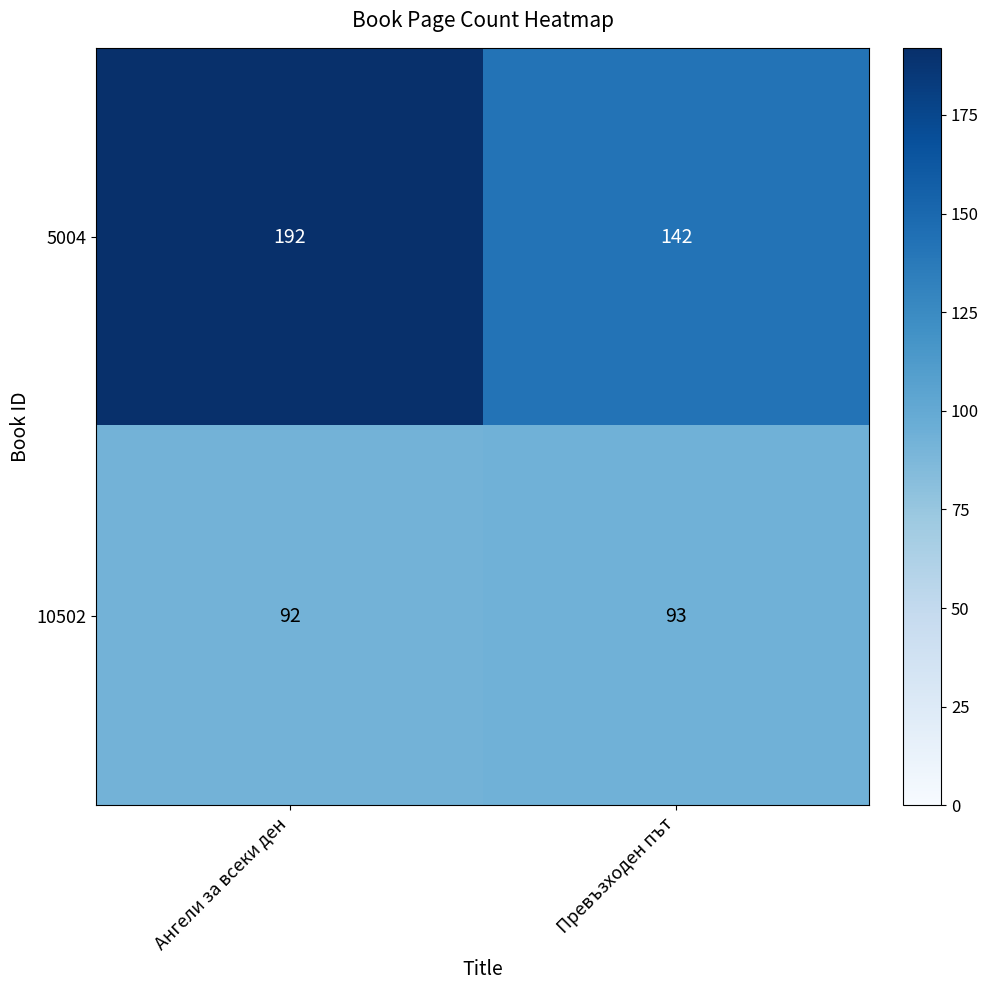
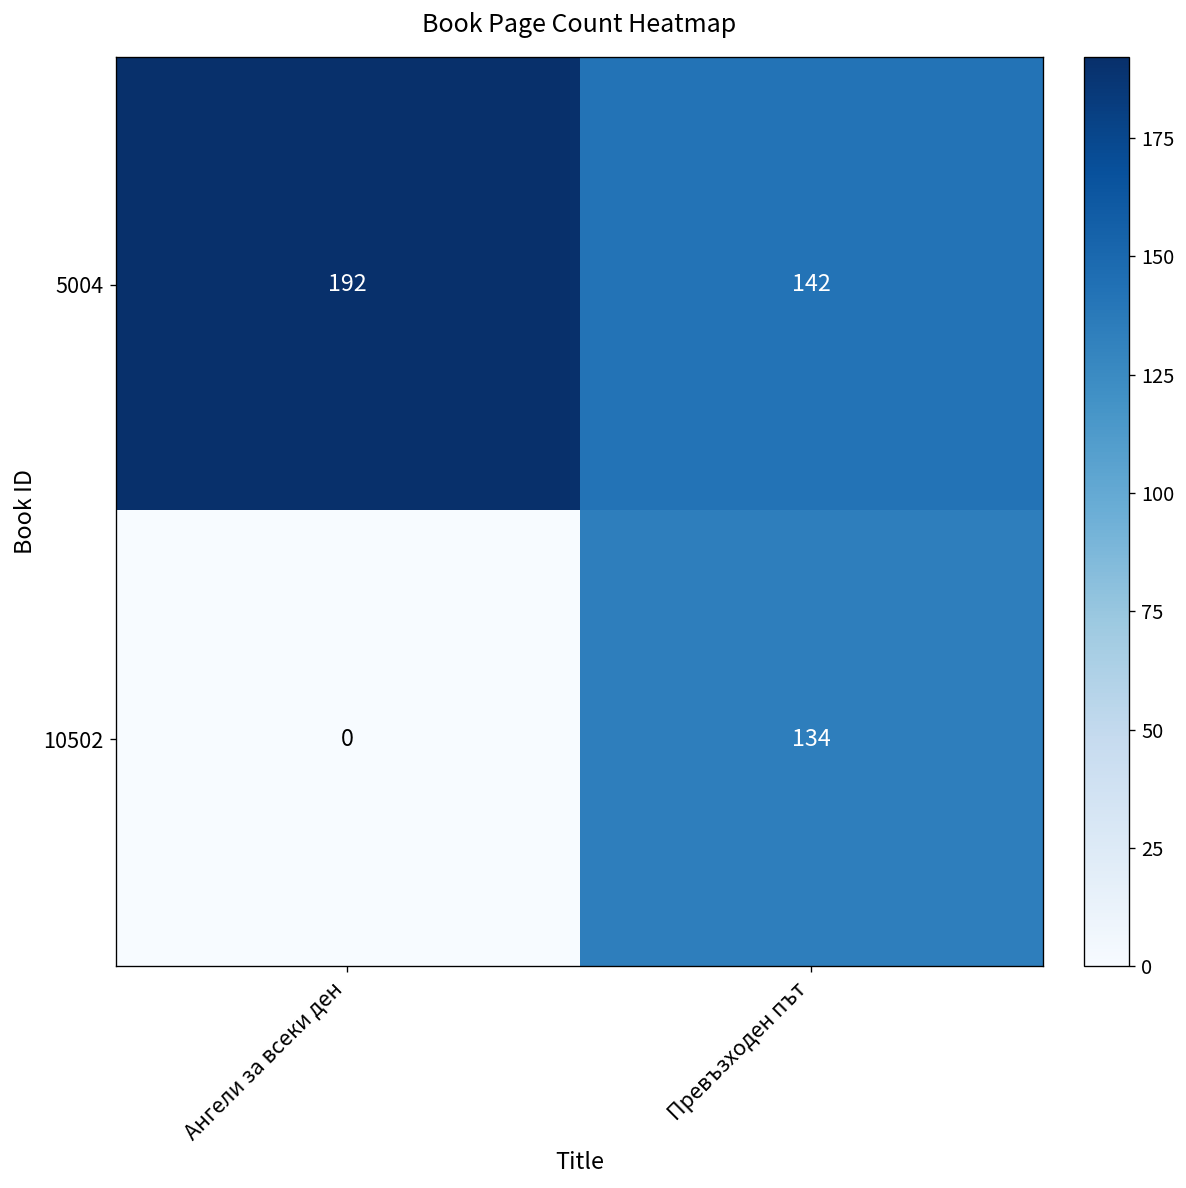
10502, Ангели за всеки ден: 92 -> 0
10502, Превъзходен път: 93 -> 134
